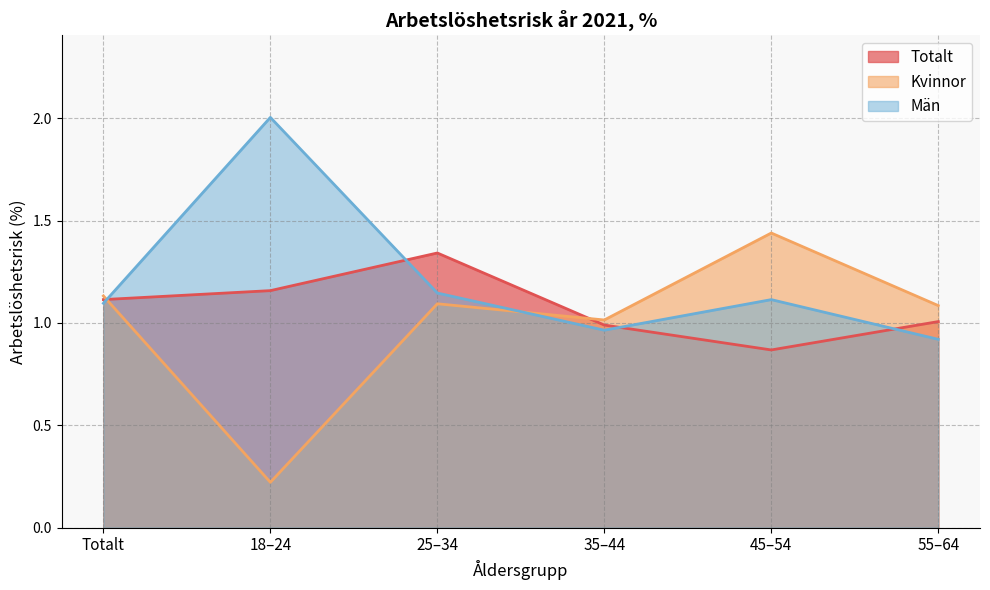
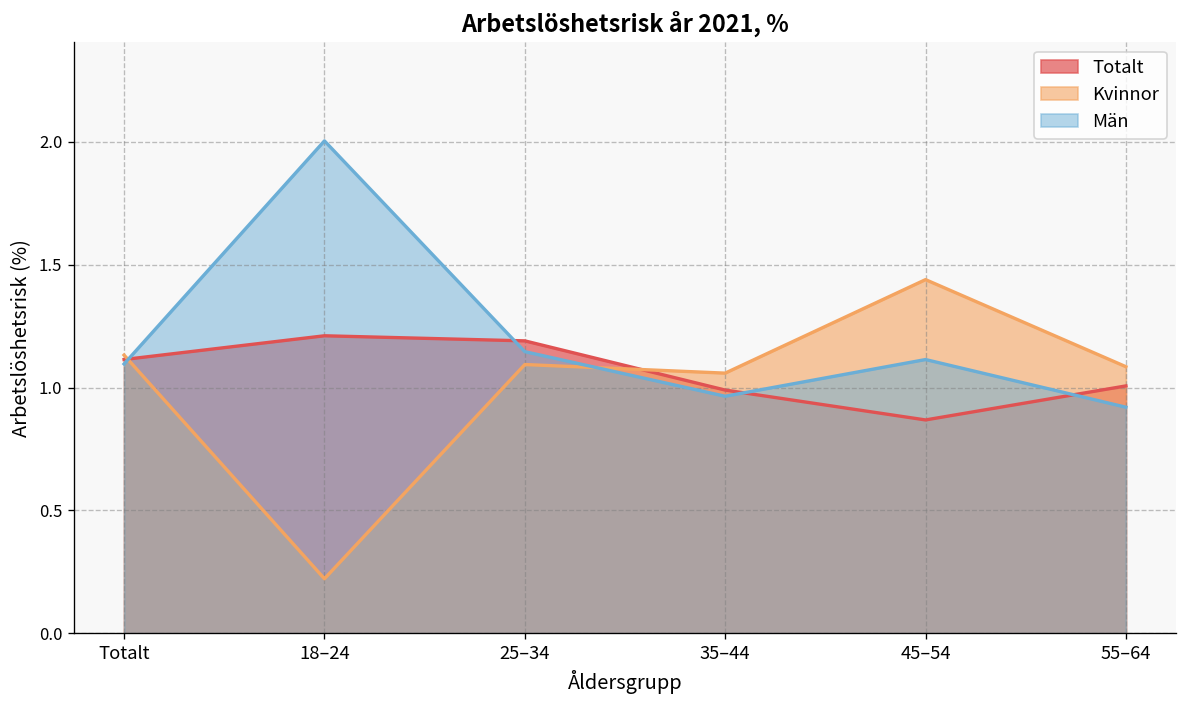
Totalt, 18–24: 1.16 -> 1.21
Totalt, 25–34: 1.34 -> 1.19
Kvinnor, 35–44: 1.01 -> 1.06
